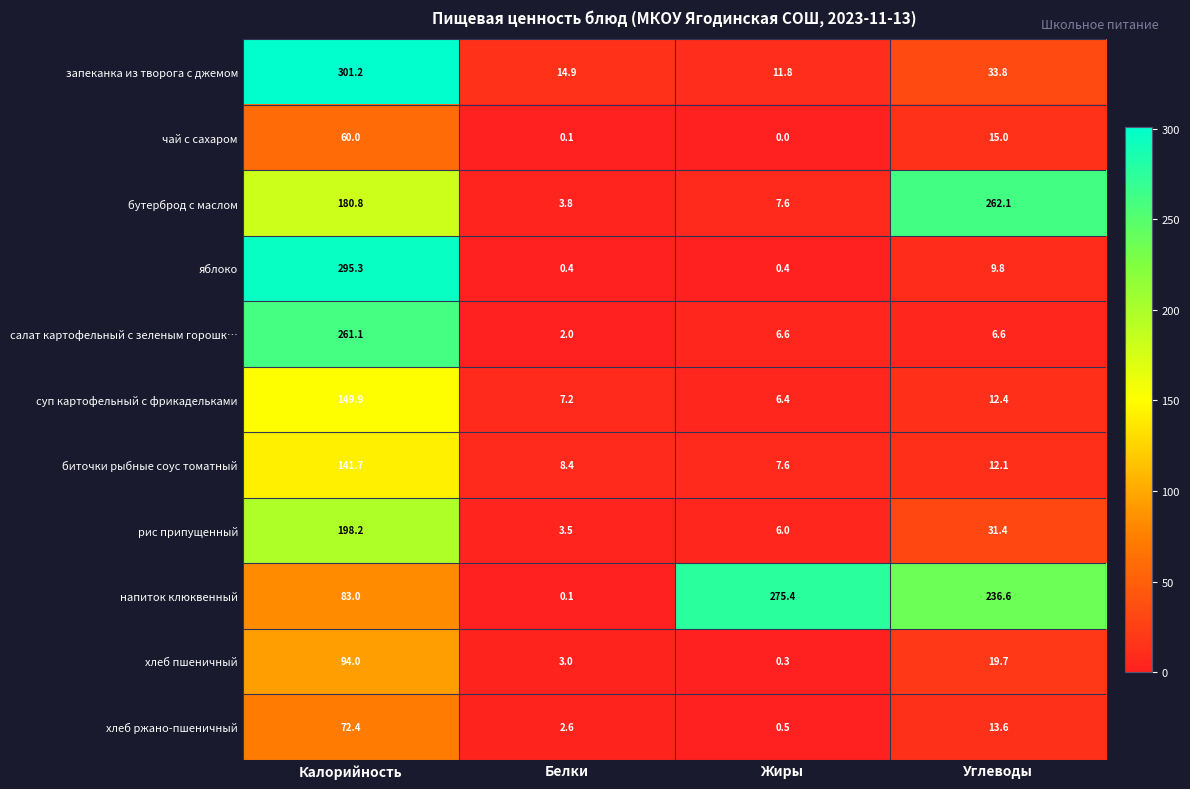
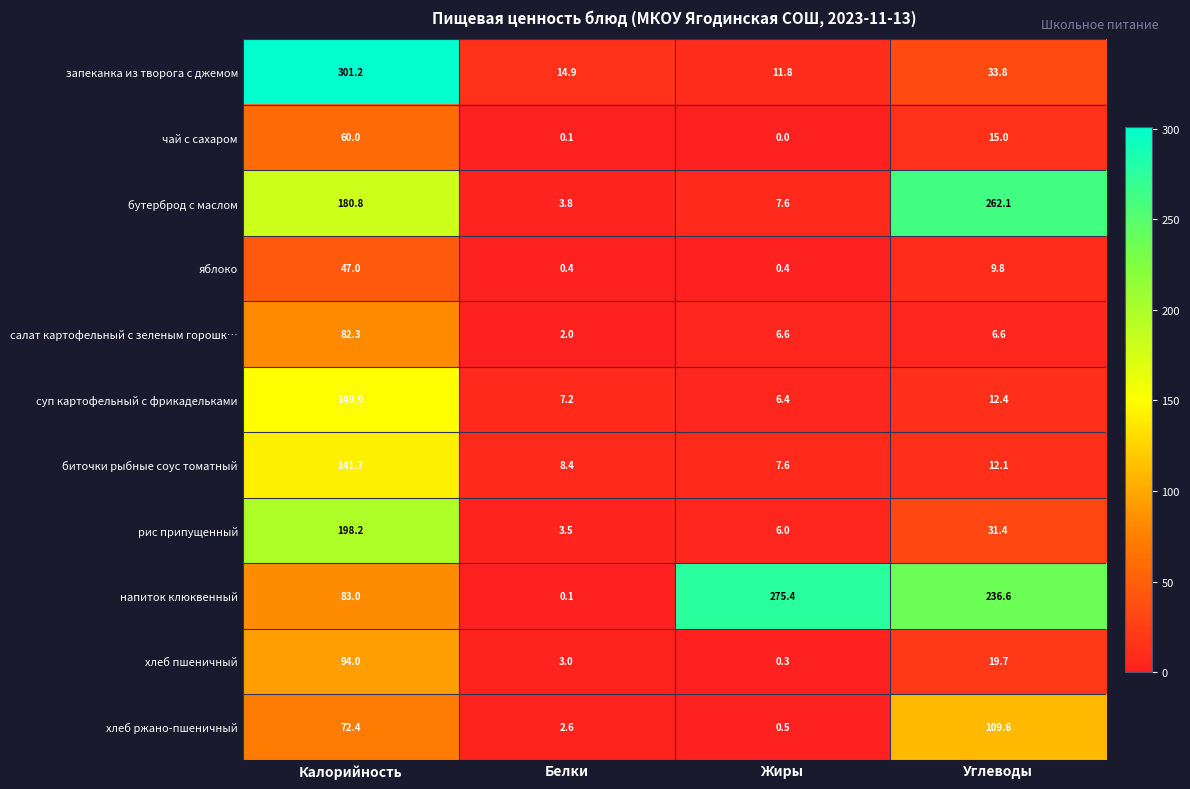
яблоко, Калорийность: 295.3 -> 47.0
салат картофельный с зеленым горошк…, Калорийность: 261.1 -> 82.3
хлеб ржано-пшеничный, Углеводы: 13.6 -> 109.6
